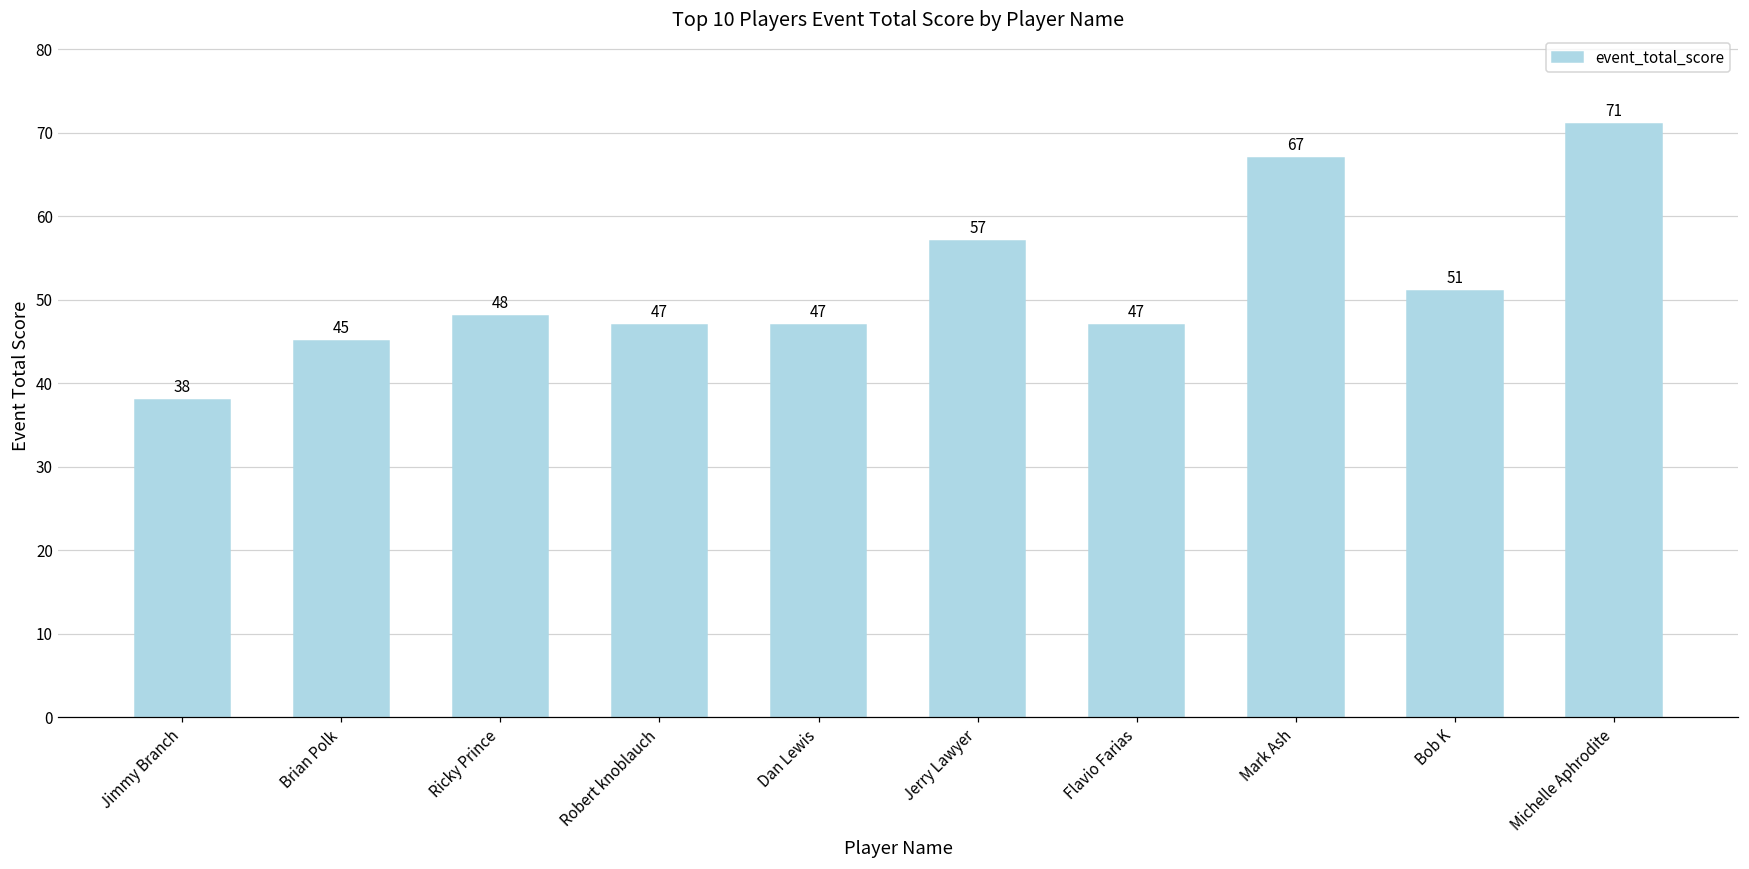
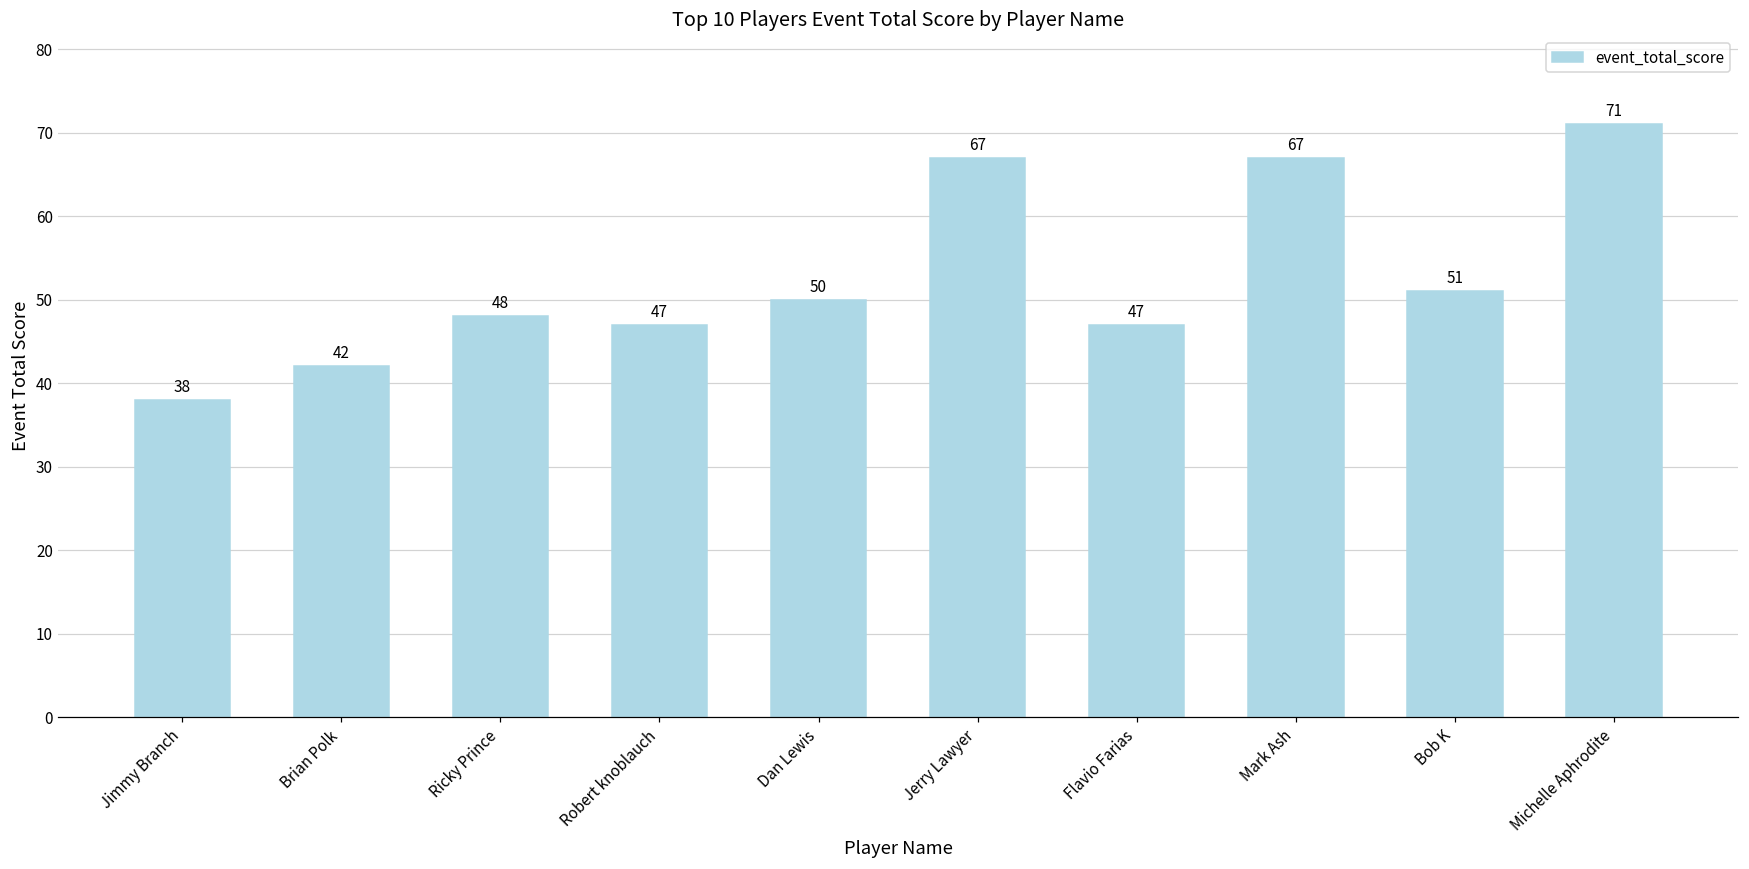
Brian Polk: 45 -> 42
Dan Lewis: 47 -> 50
Jerry Lawyer: 57 -> 67
